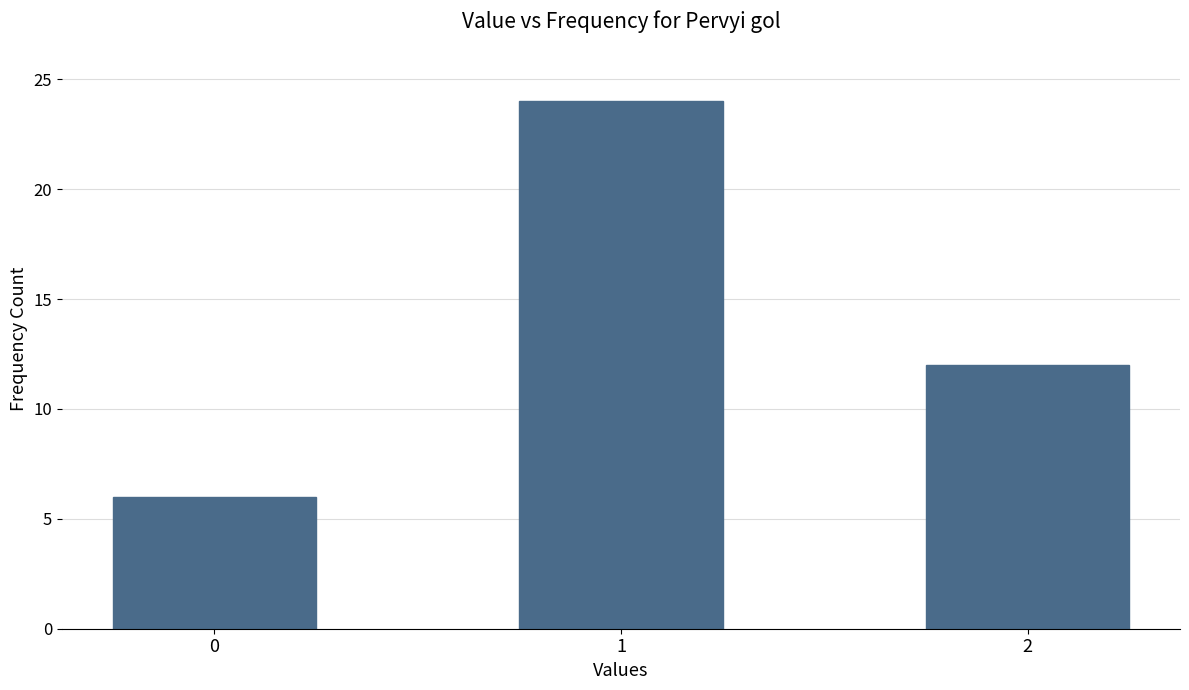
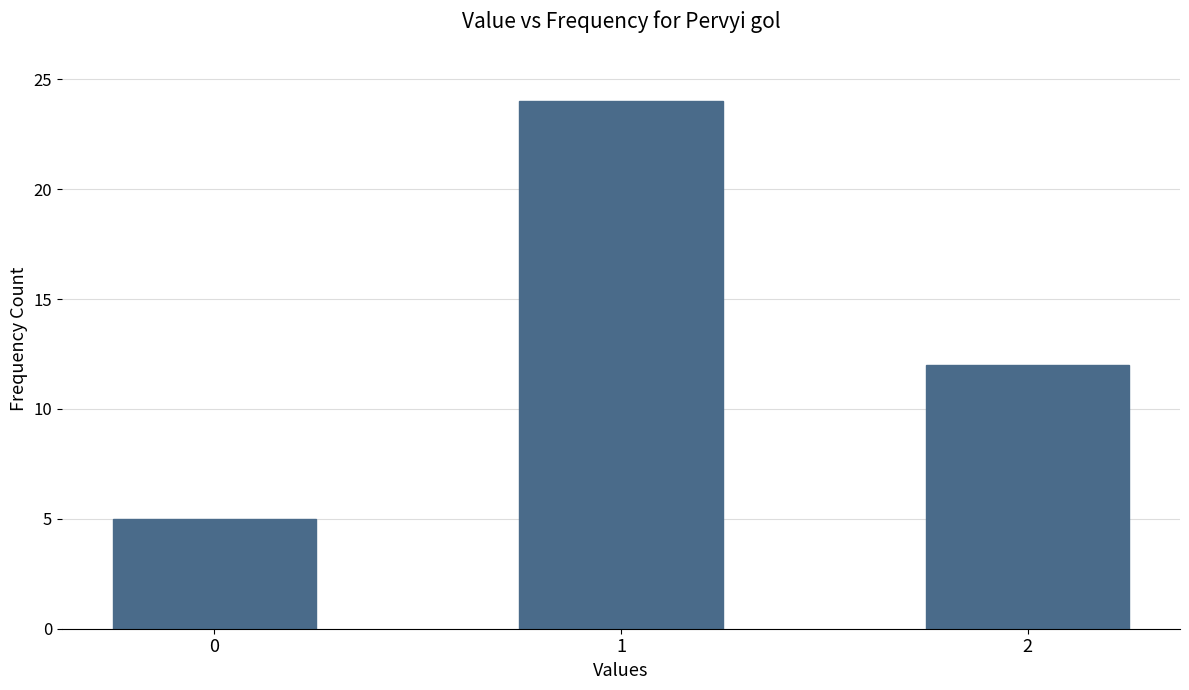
0: 6 -> 5
